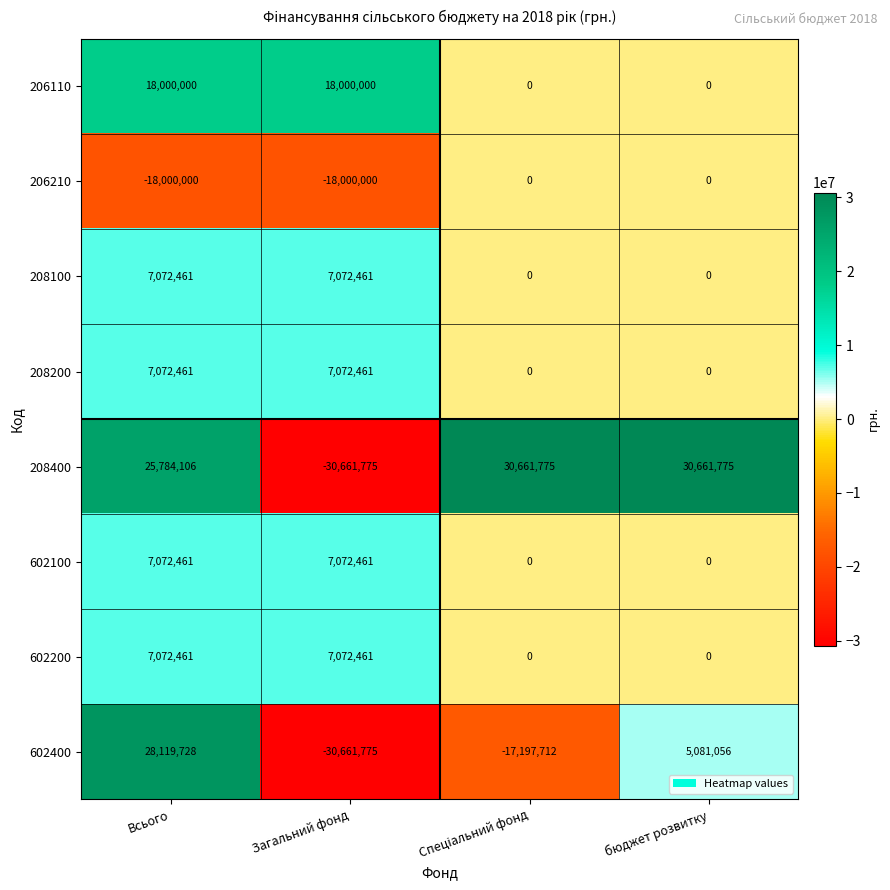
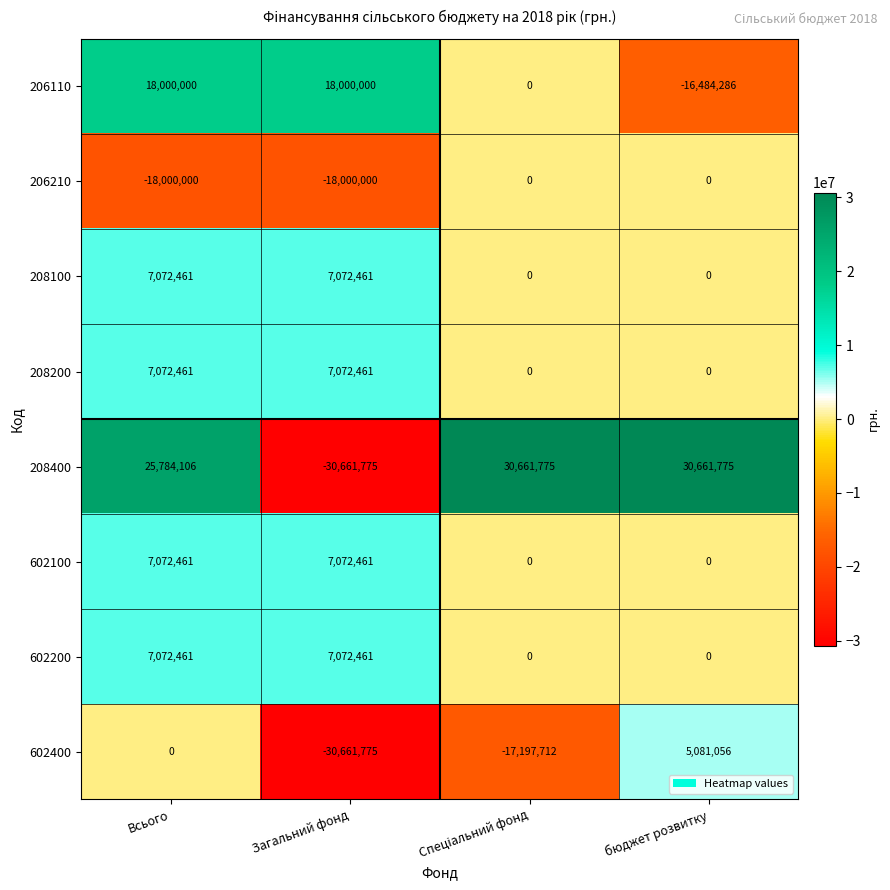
206110, бюджет розвитку: 0 -> -16,484,286
602400, Всього: 28,119,728 -> 0
